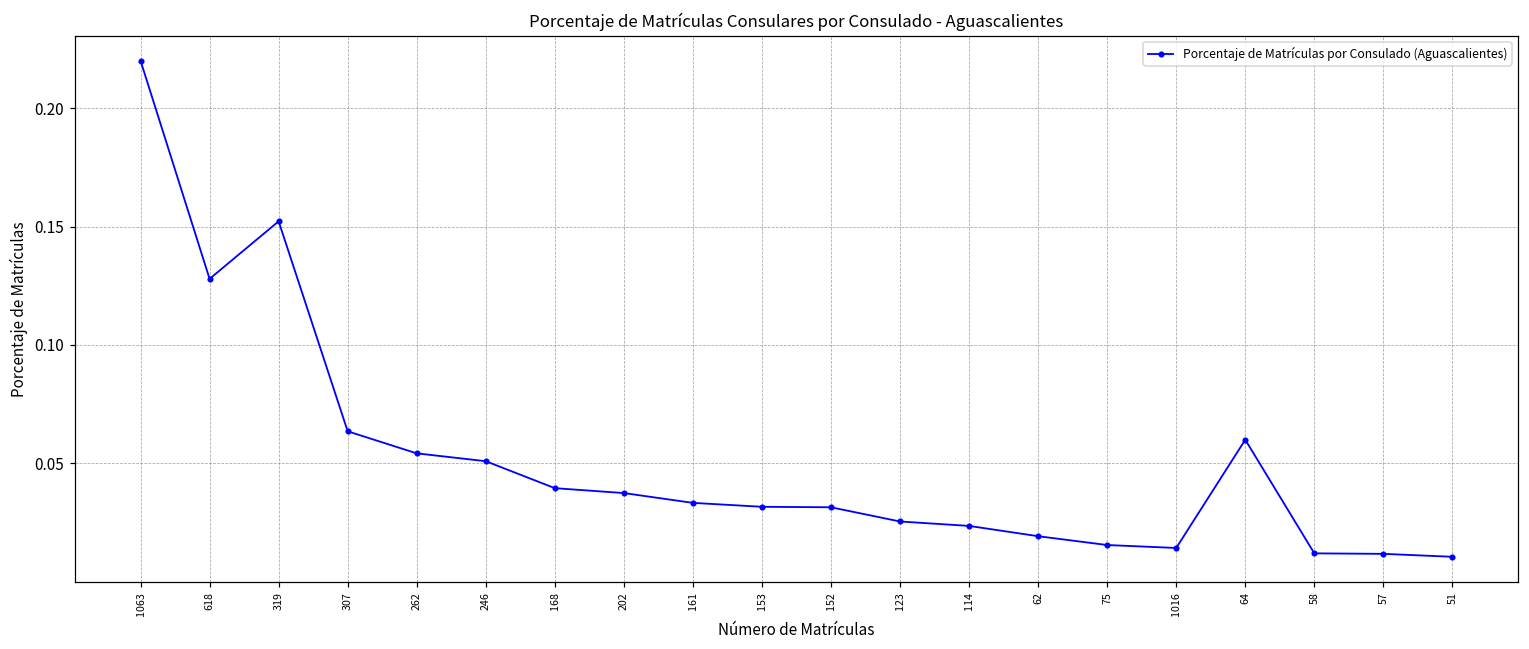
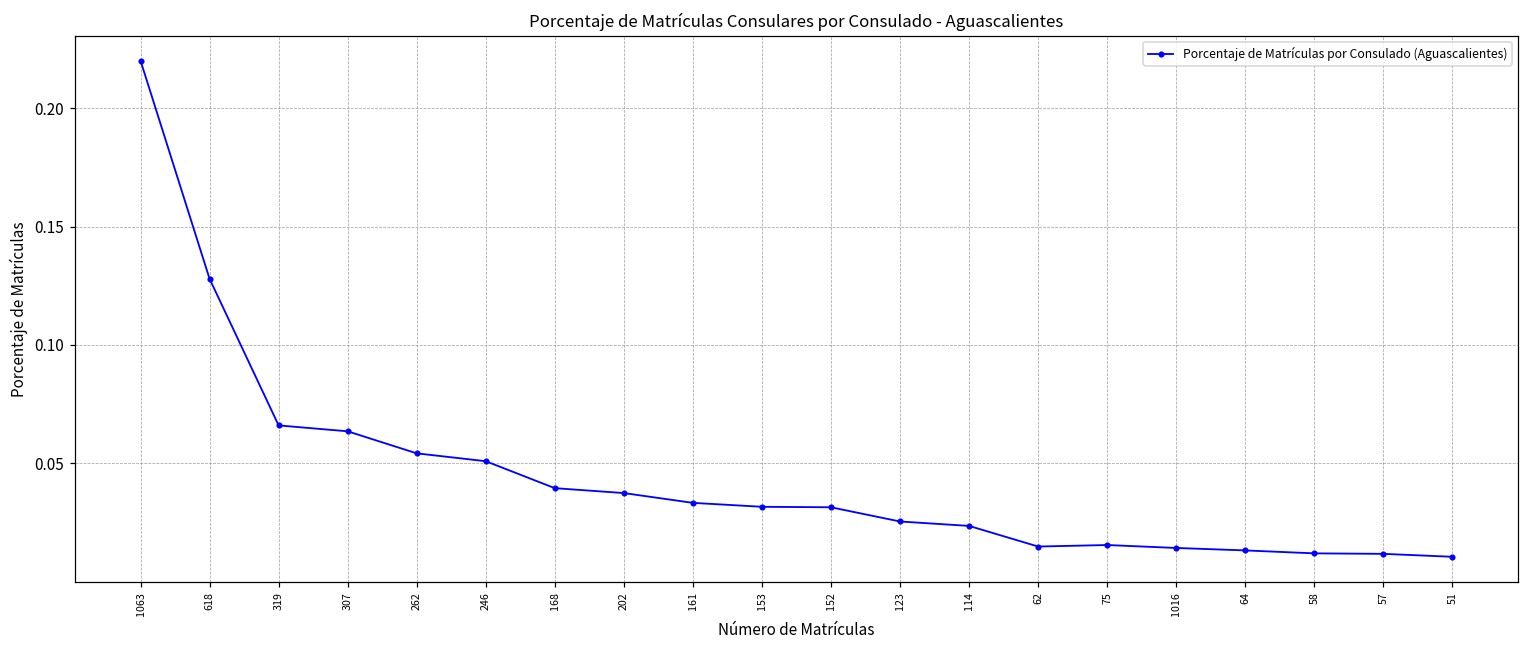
319: 0.152 -> 0.066
62: 0.019 -> 0.015
64: 0.060 -> 0.013
